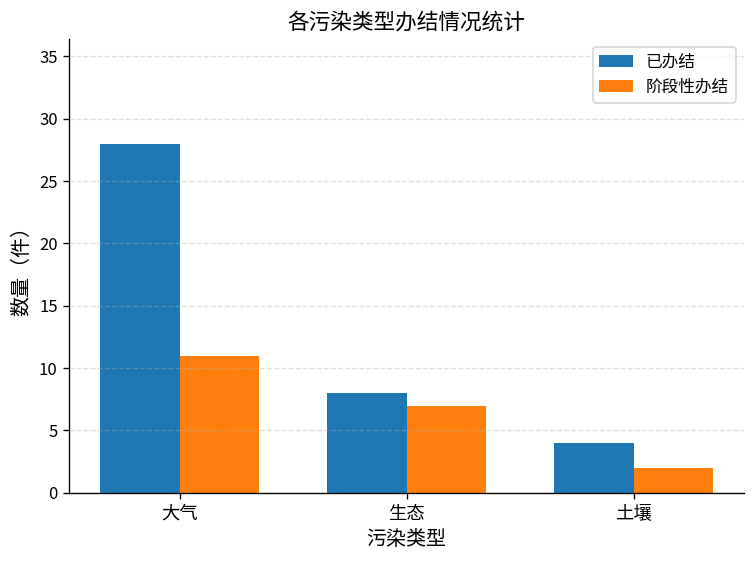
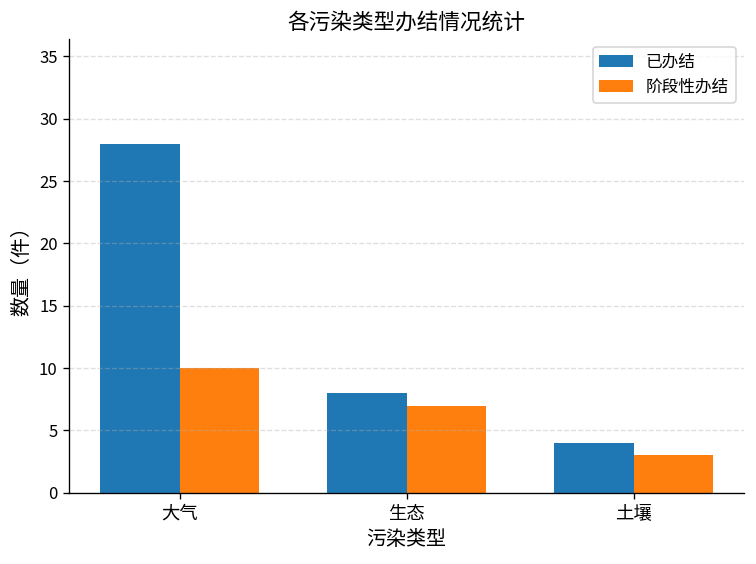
阶段性办结, 大气: 11 -> 10
阶段性办结, 土壤: 2 -> 3
